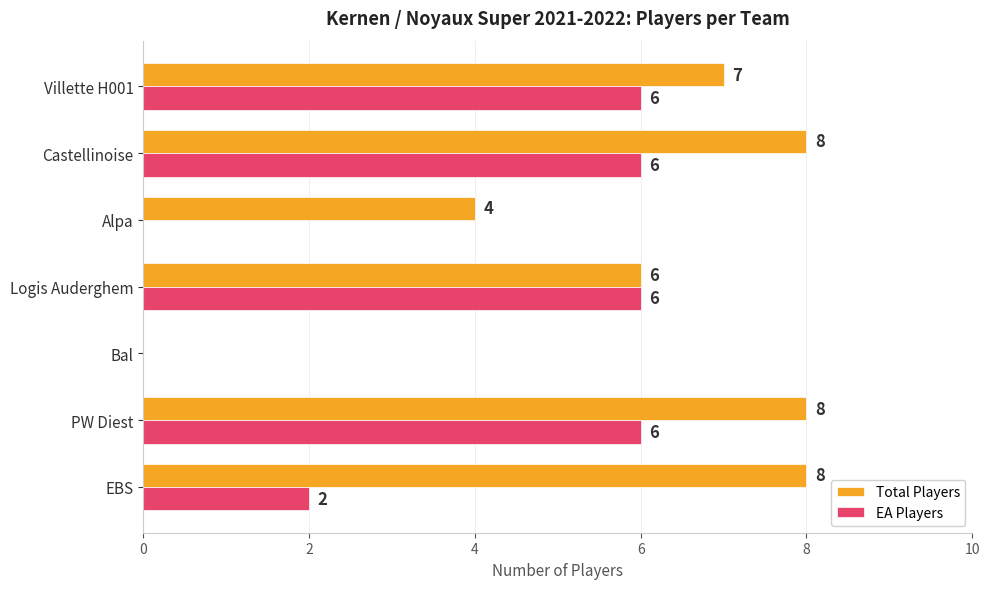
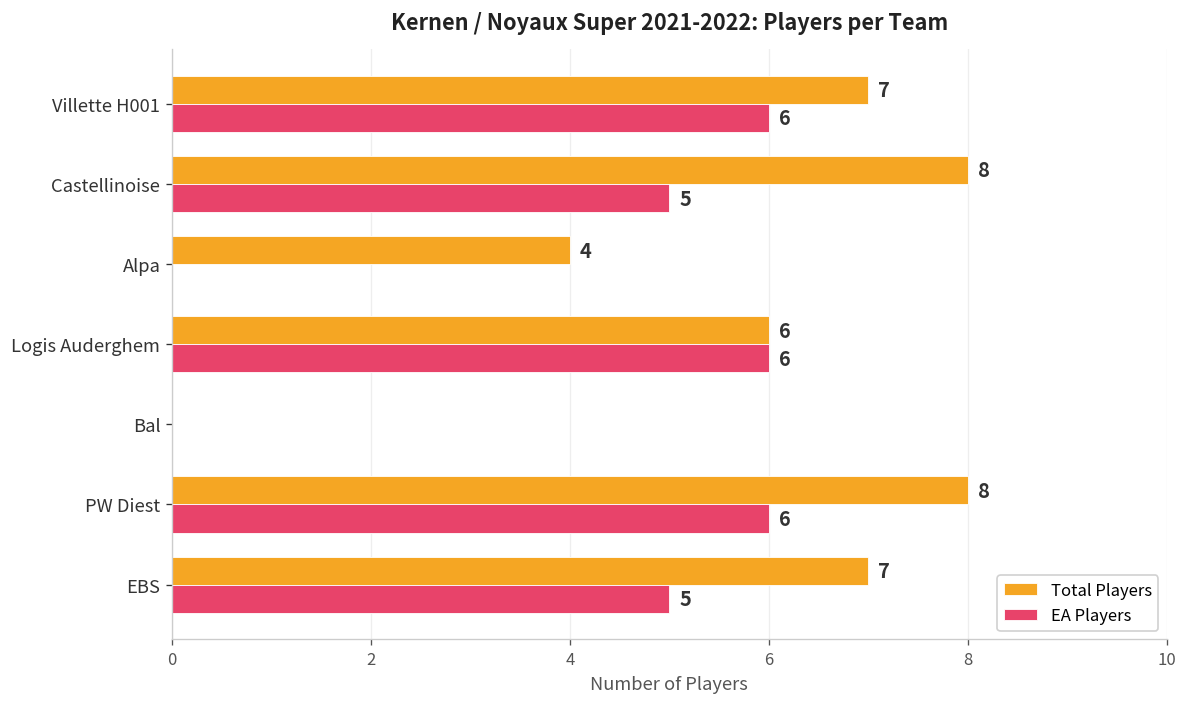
EA Players, Castellinoise: 6 -> 5
Total Players, EBS: 8 -> 7
EA Players, EBS: 2 -> 5
